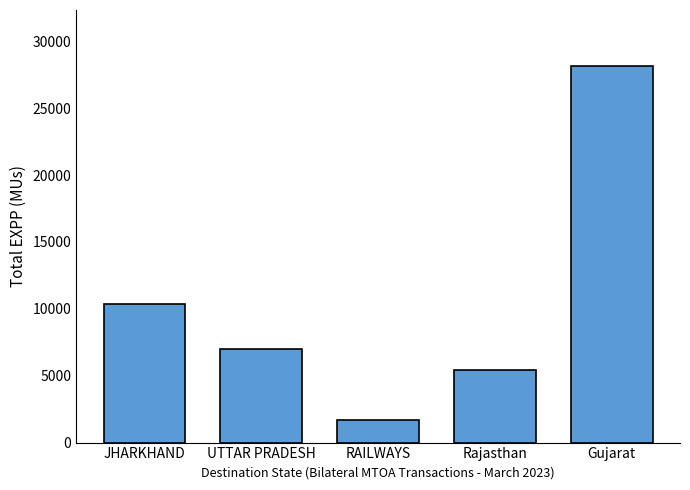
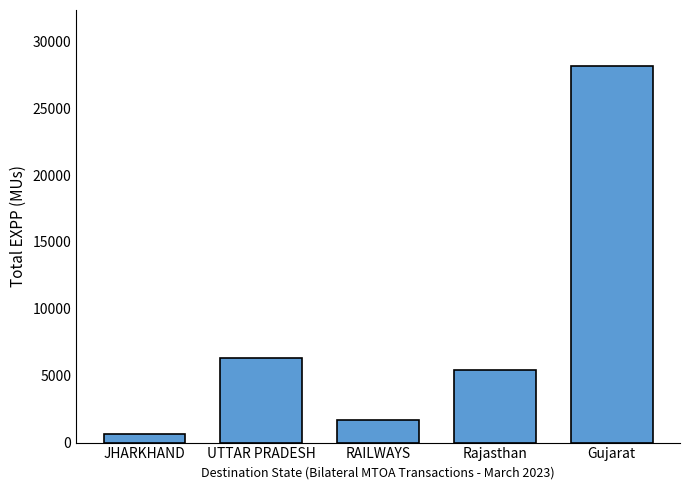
JHARKHAND: 10300 -> 600
UTTAR PRADESH: 7000 -> 6300
